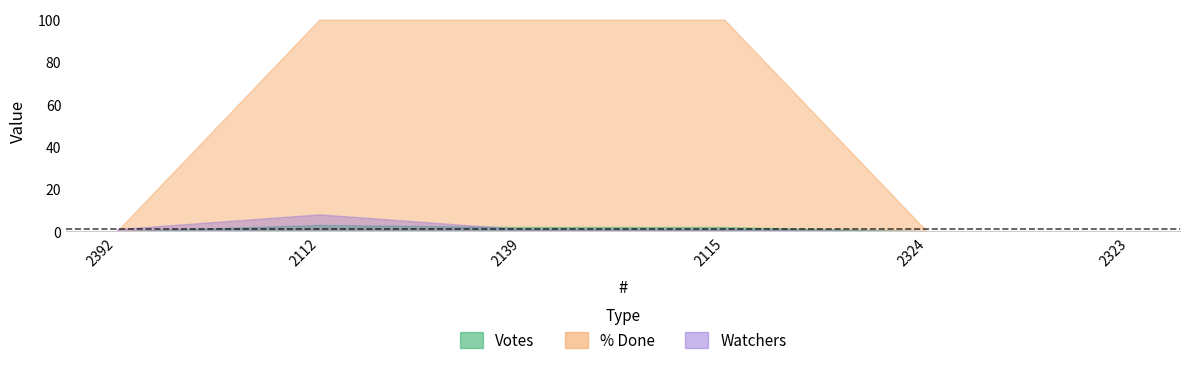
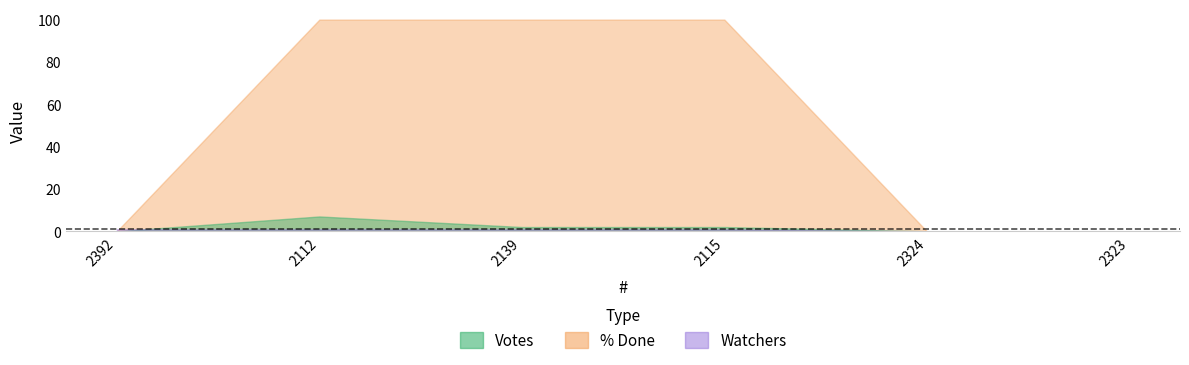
Votes, 2112: 3 -> 7
Watchers, 2112: 8 -> 1
